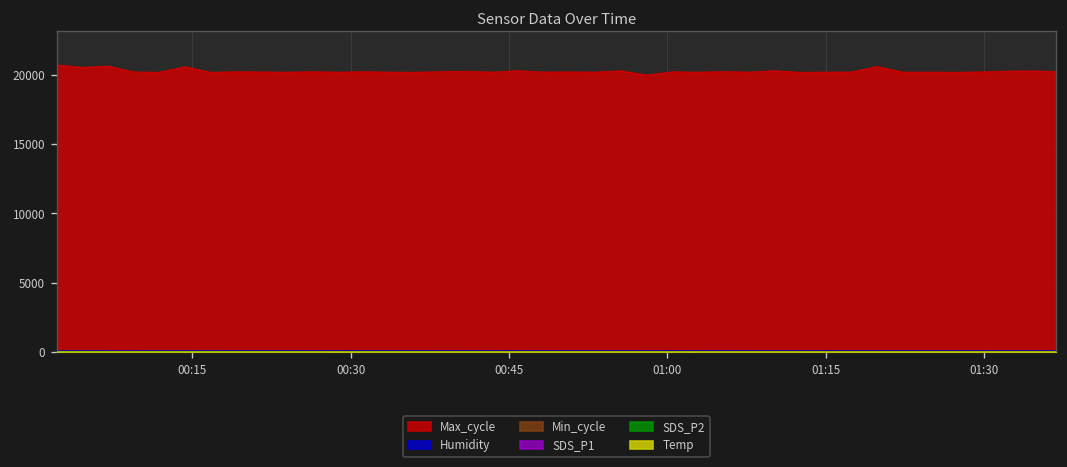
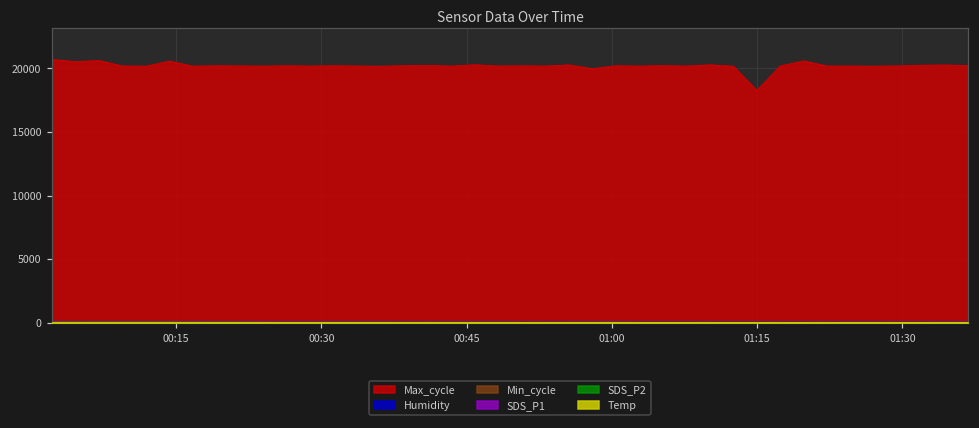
Max_cycle, 01:15: 20200 -> 18300
